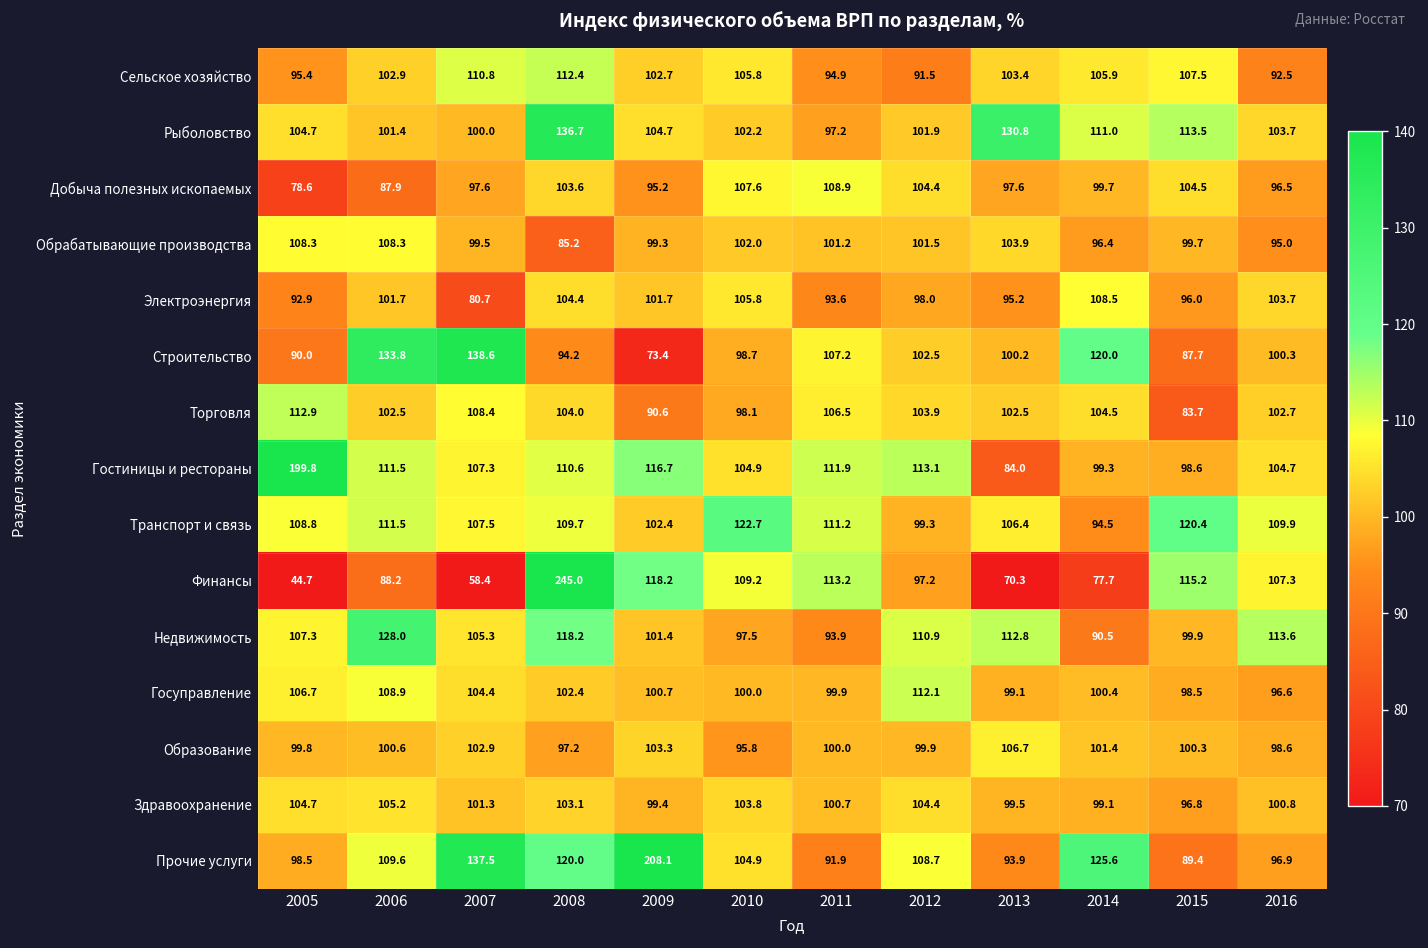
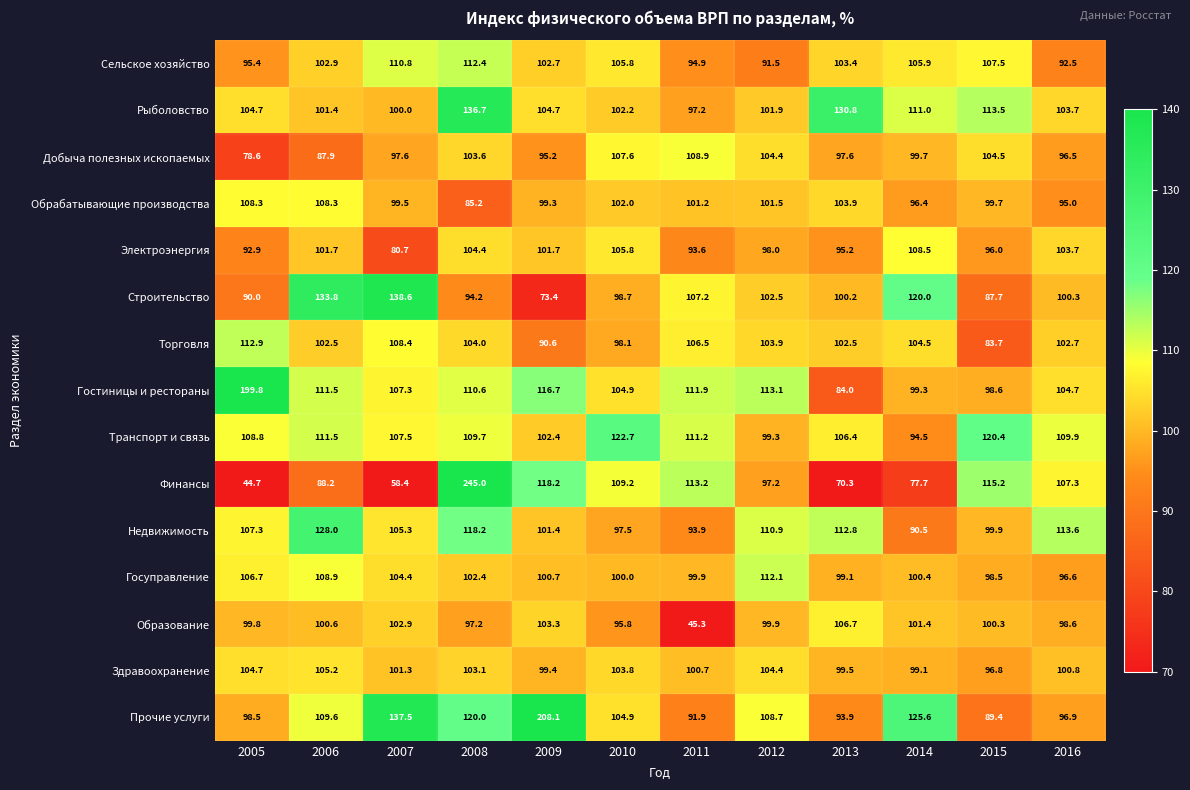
Образование, 2011: 100.0 -> 45.3
